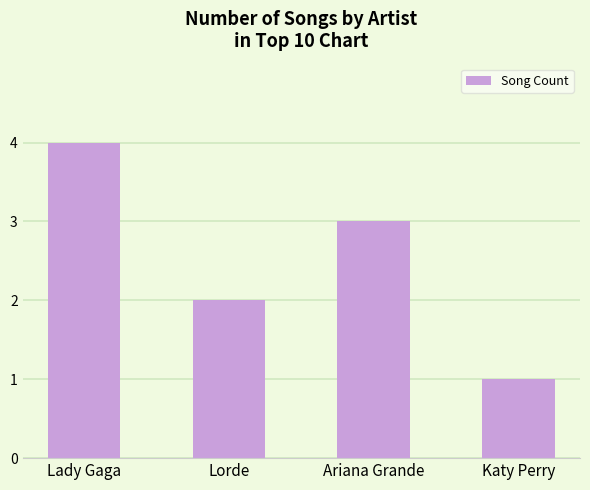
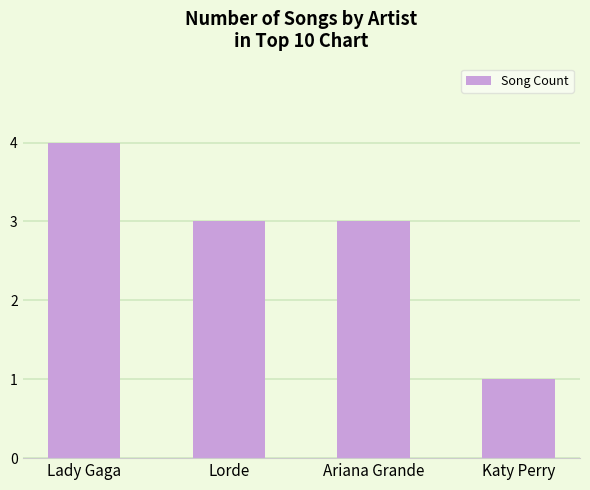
Lorde: 2 -> 3
